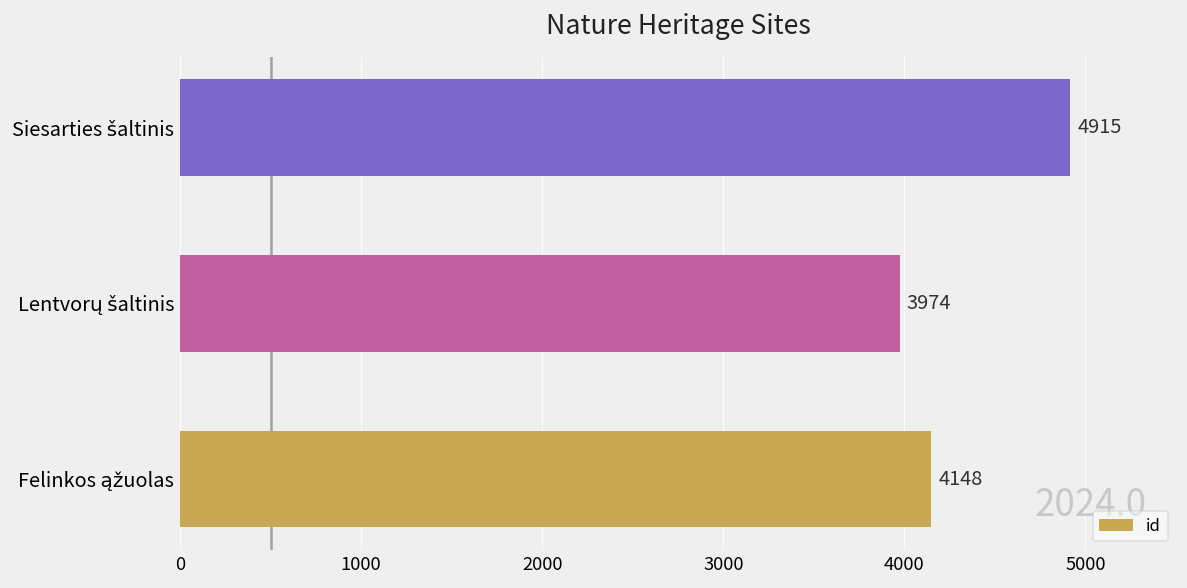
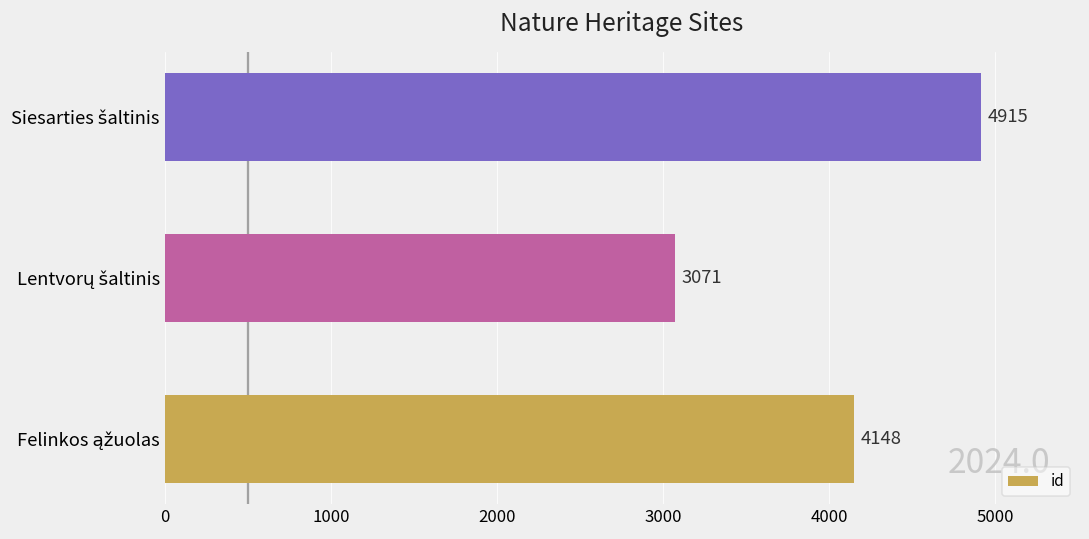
Lentvorų šaltinis: 3974 -> 3071
